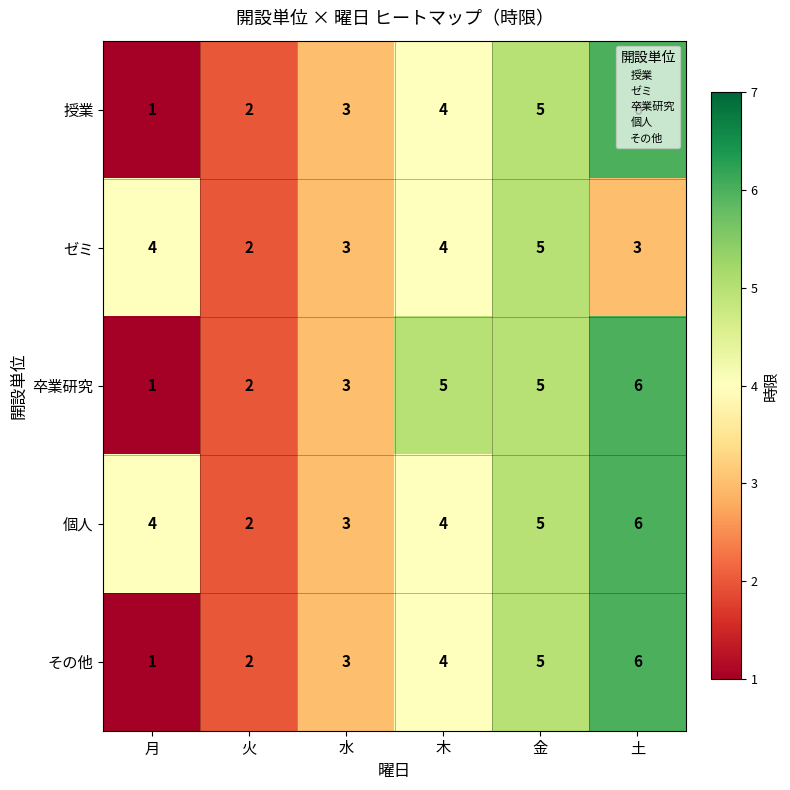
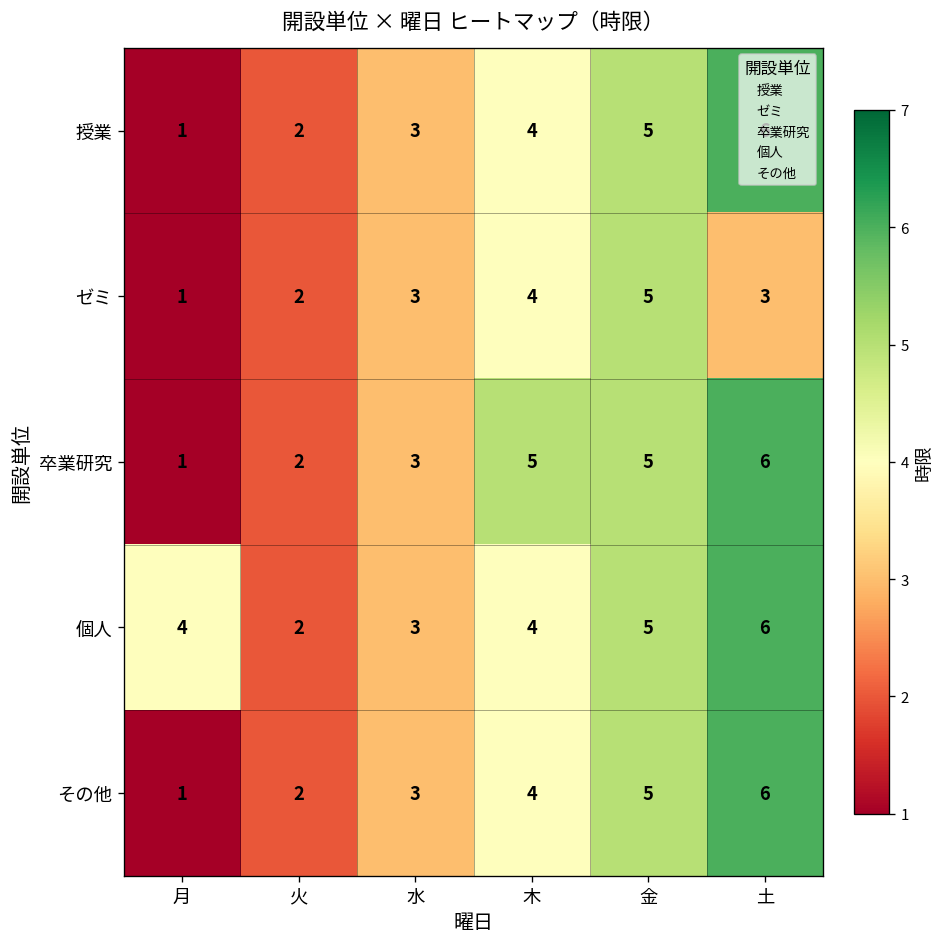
ゼミ, 月: 4 -> 1
